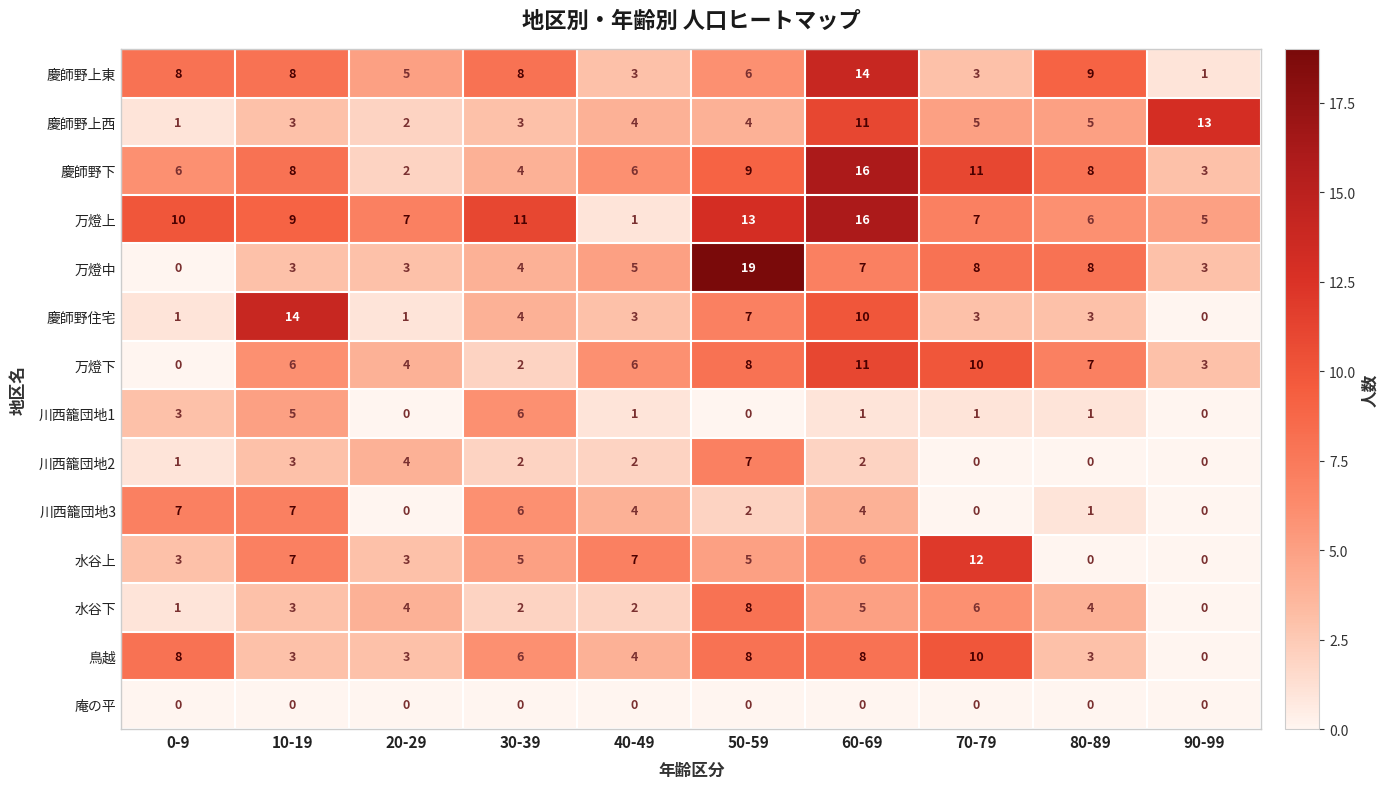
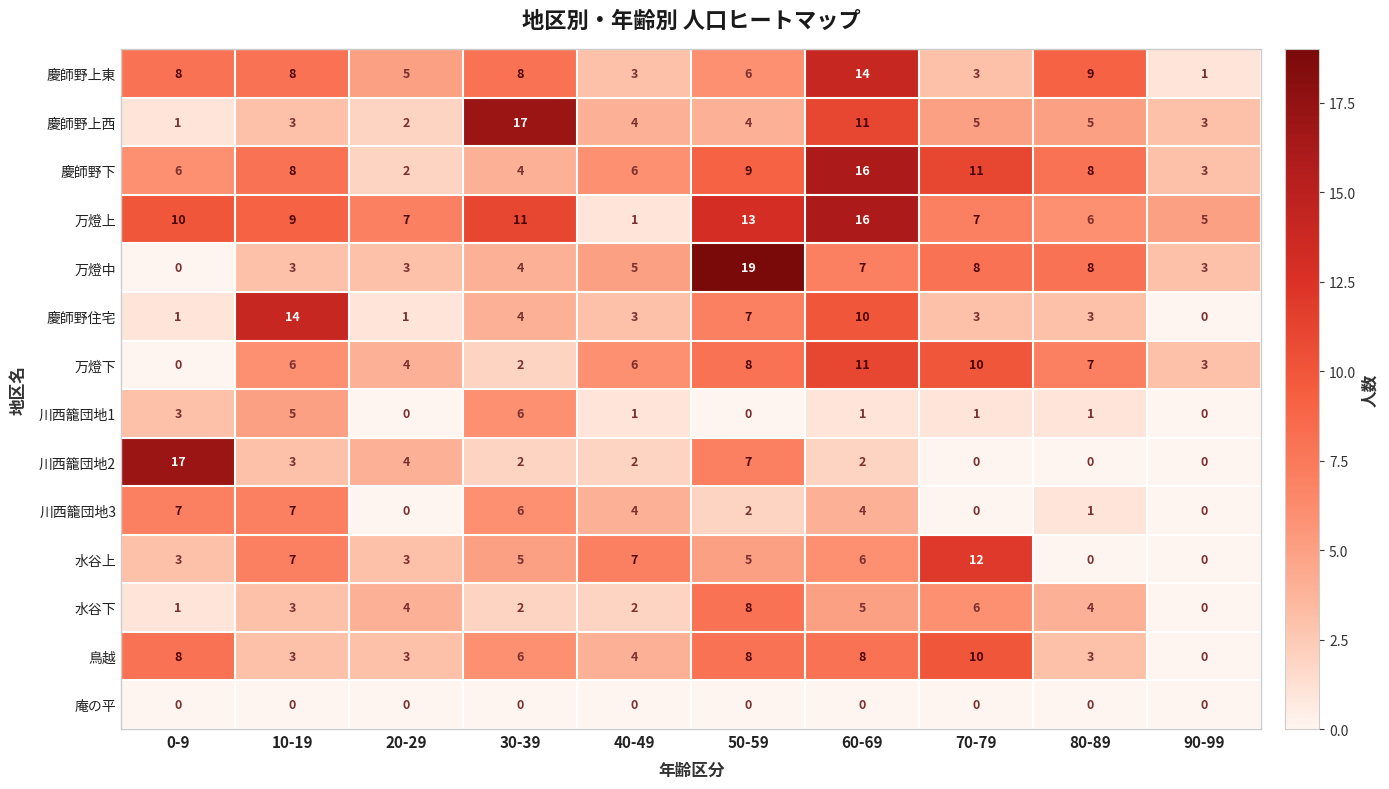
慶師野上西, 30-39: 3 -> 17
慶師野上西, 90-99: 13 -> 3
川西籠団地2, 0-9: 1 -> 17
